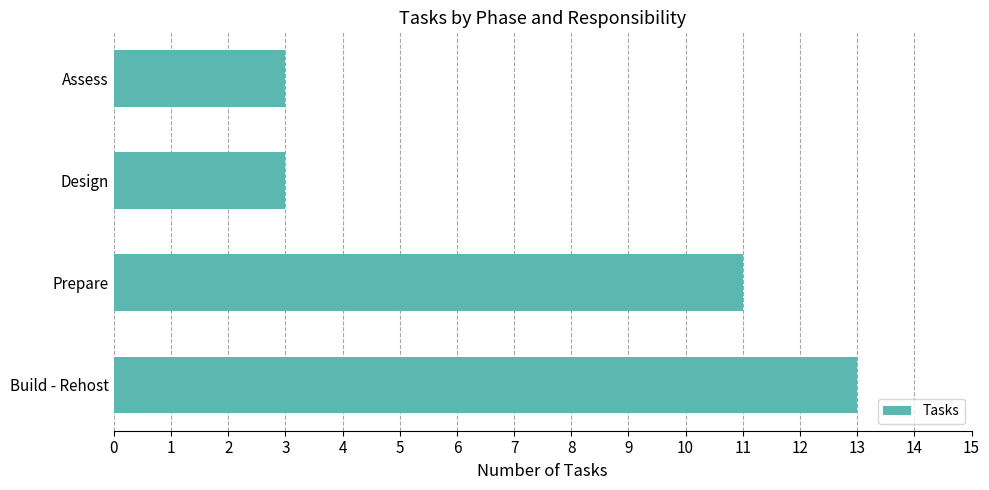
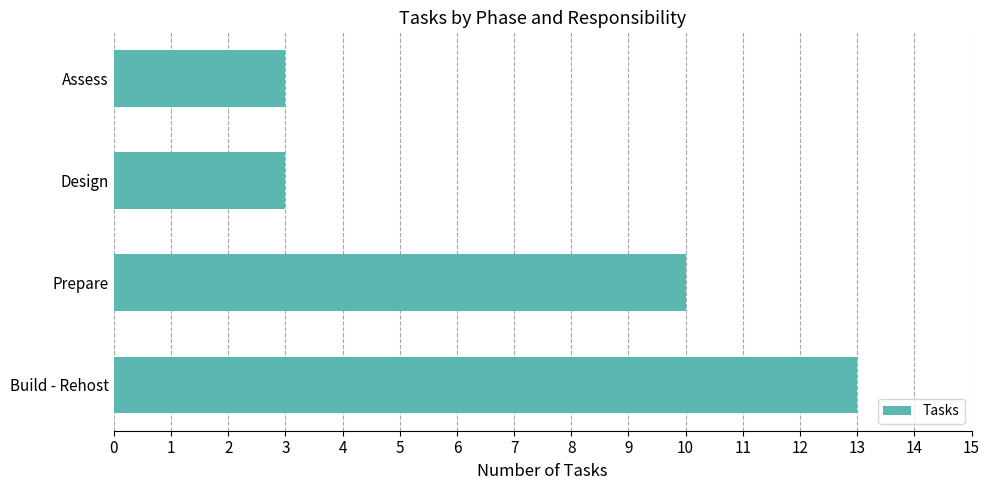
Prepare: 11 -> 10
